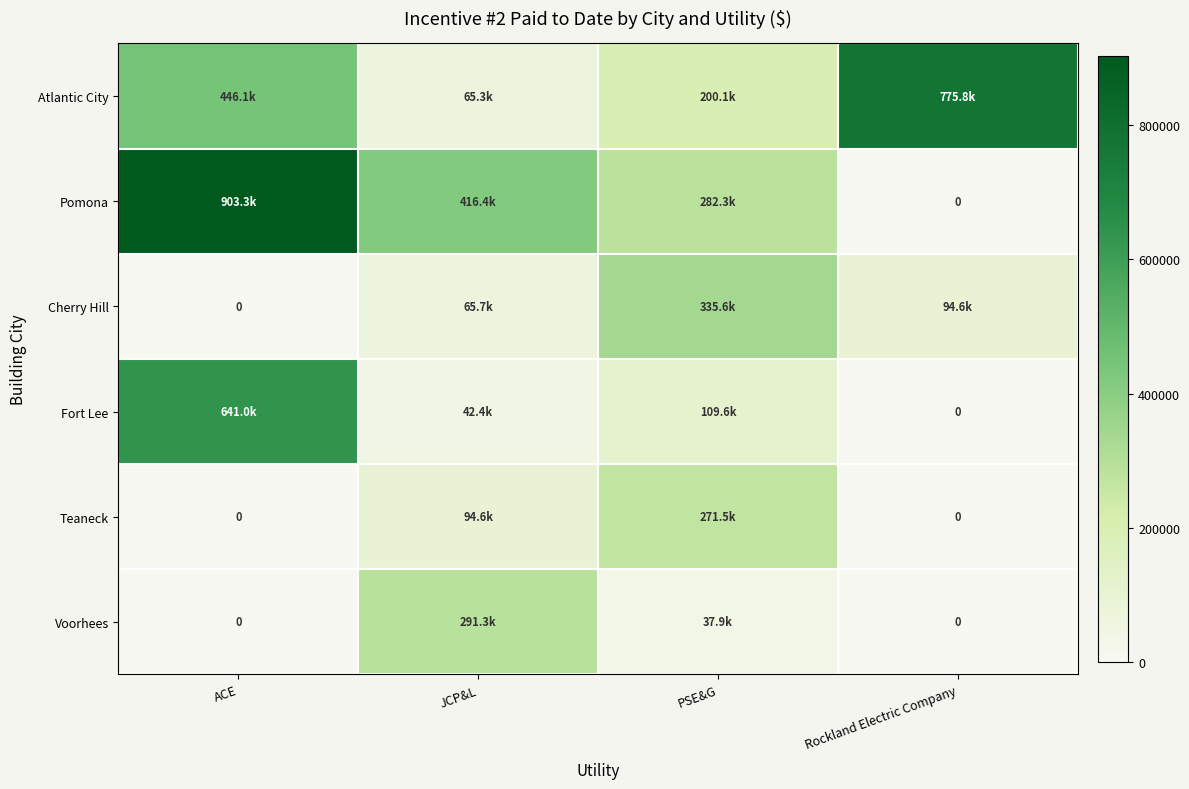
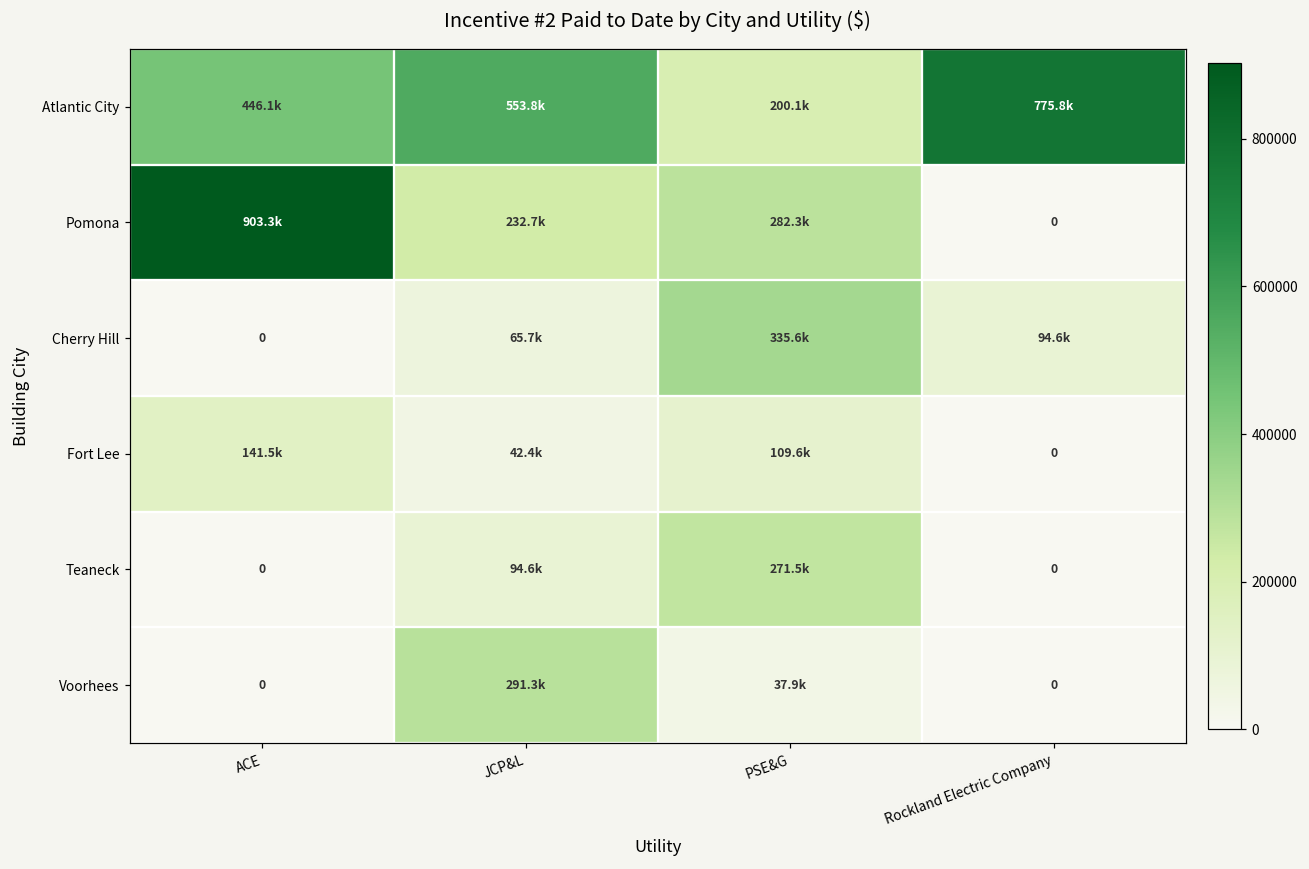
Atlantic City, JCP&L: 65.3k -> 553.8k
Pomona, JCP&L: 416.4k -> 232.7k
Fort Lee, ACE: 641.0k -> 141.5k
